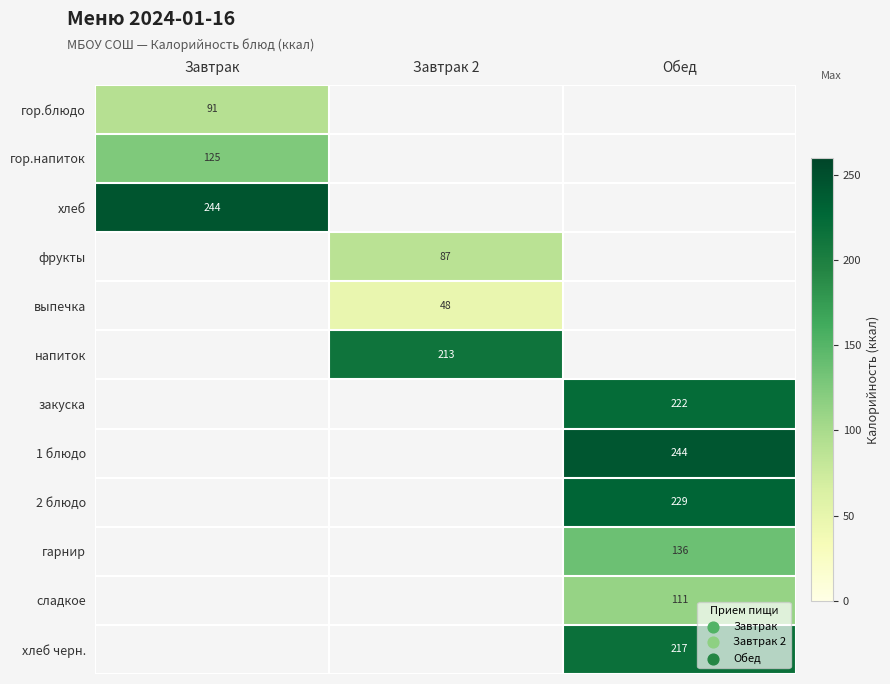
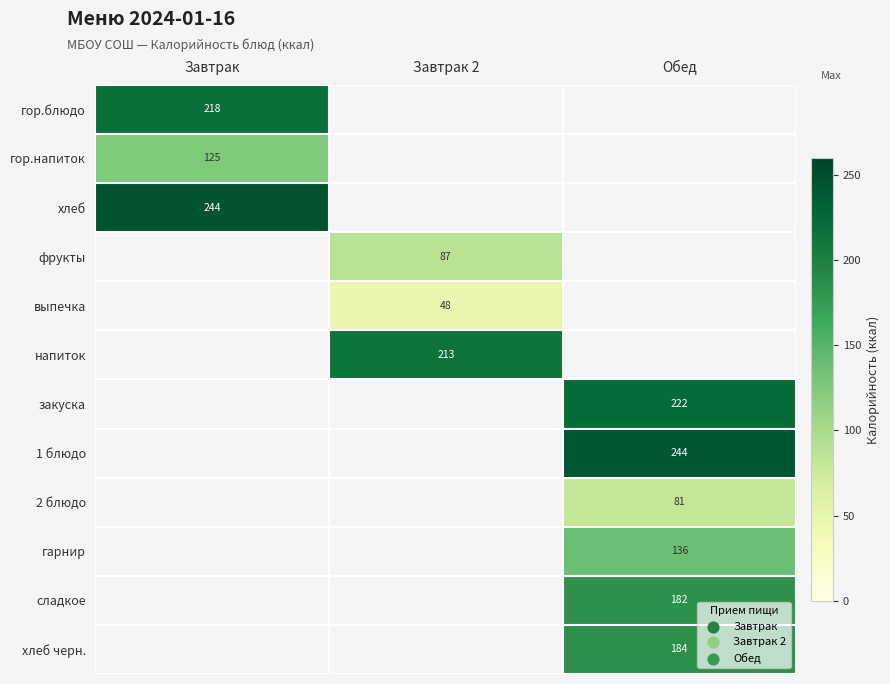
гор.блюдо, Завтрак: 91 -> 218
2 блюдо, Обед: 229 -> 81
сладкое, Обед: 111 -> 182
хлеб черн., Обед: 217 -> 184
